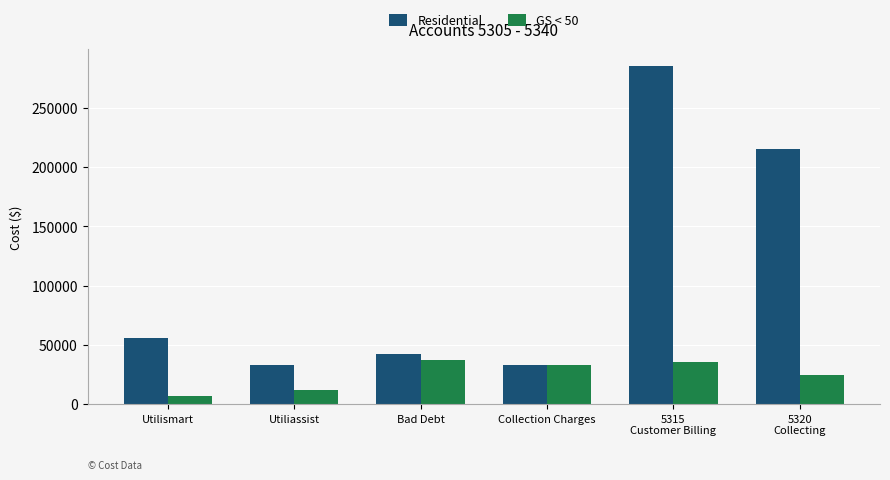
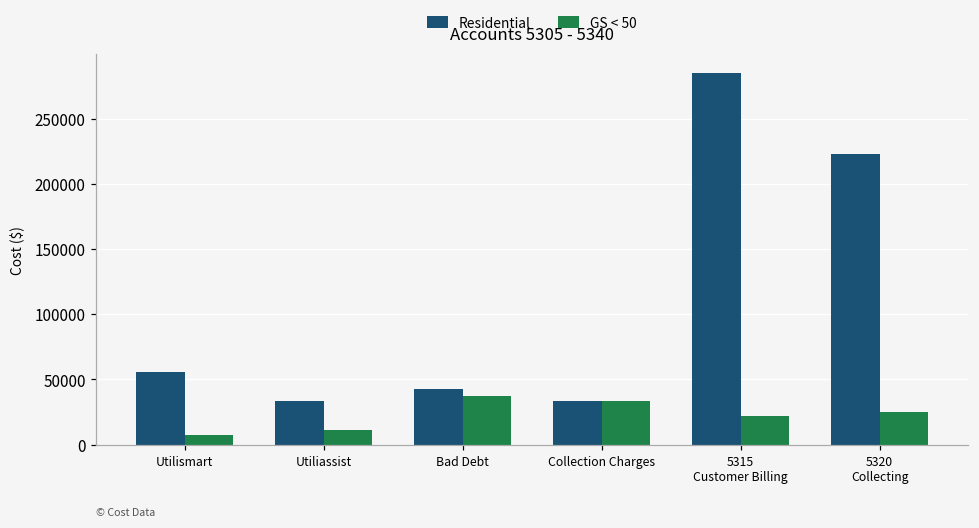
GS < 50, 5315 Customer Billing: 36000 -> 22000
Residential, 5320 Collecting: 216000 -> 223000
